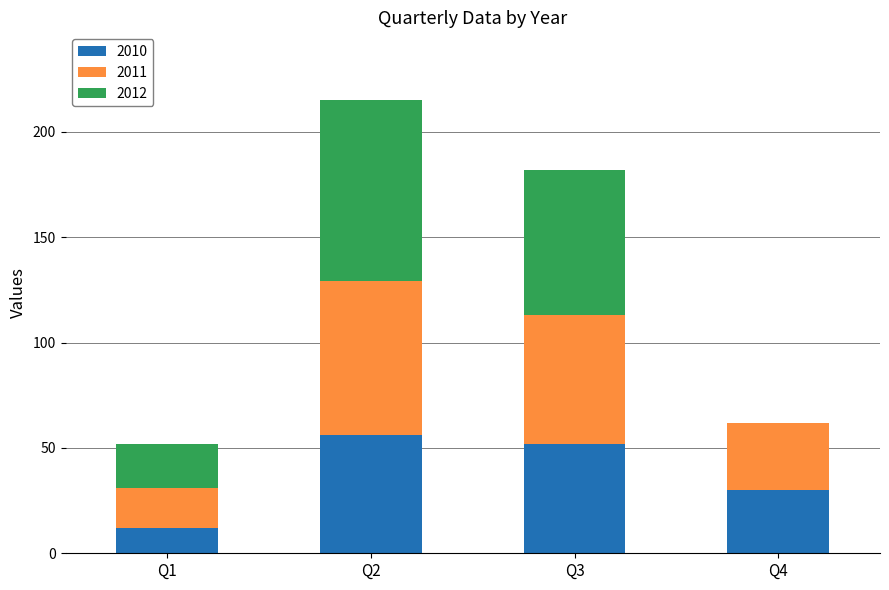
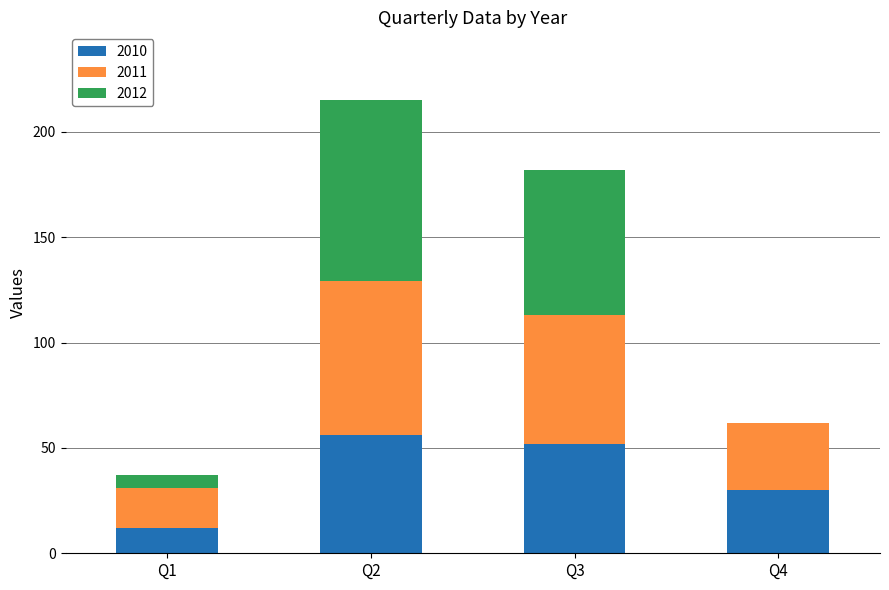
2012, Q1: 21 -> 6
